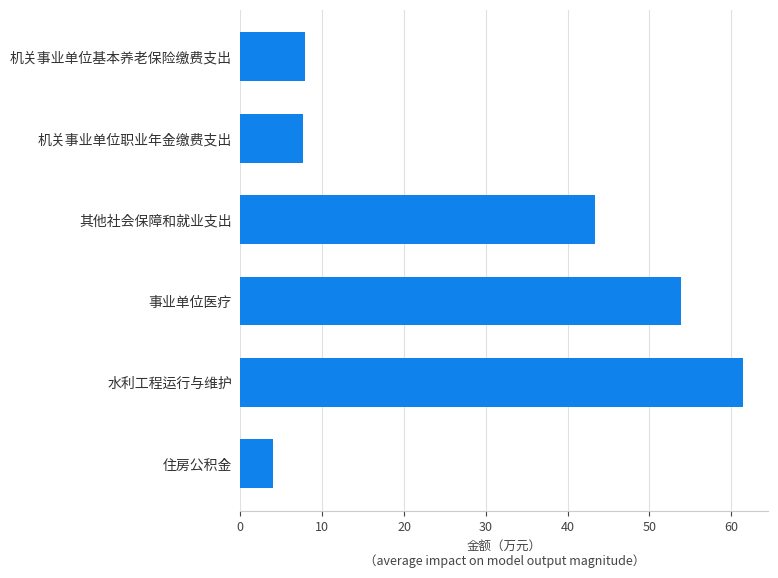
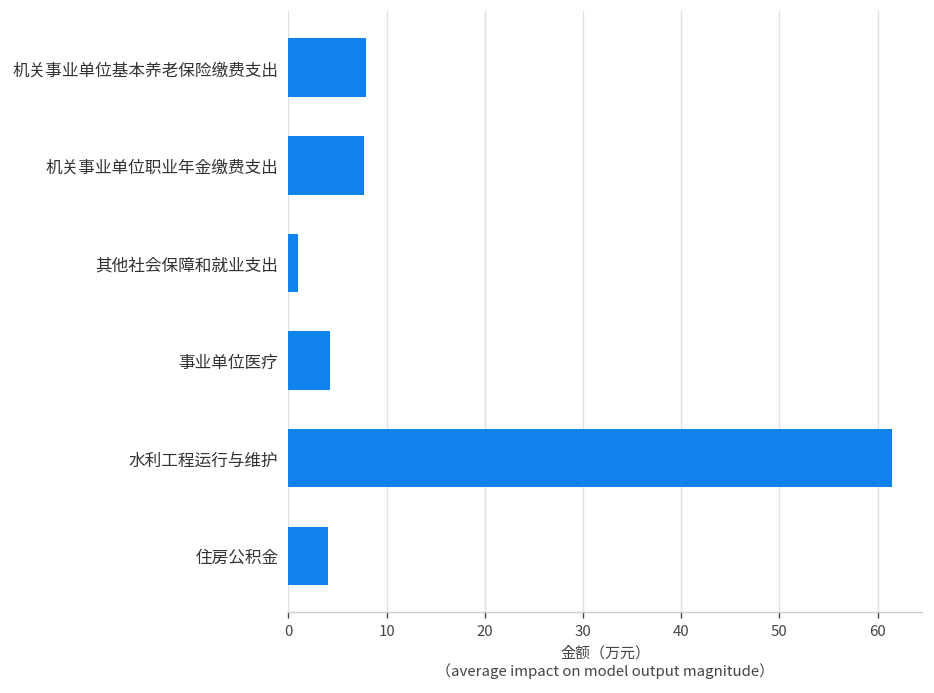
其他社会保障和就业支出: 43 -> 1
事业单位医疗: 54 -> 4
